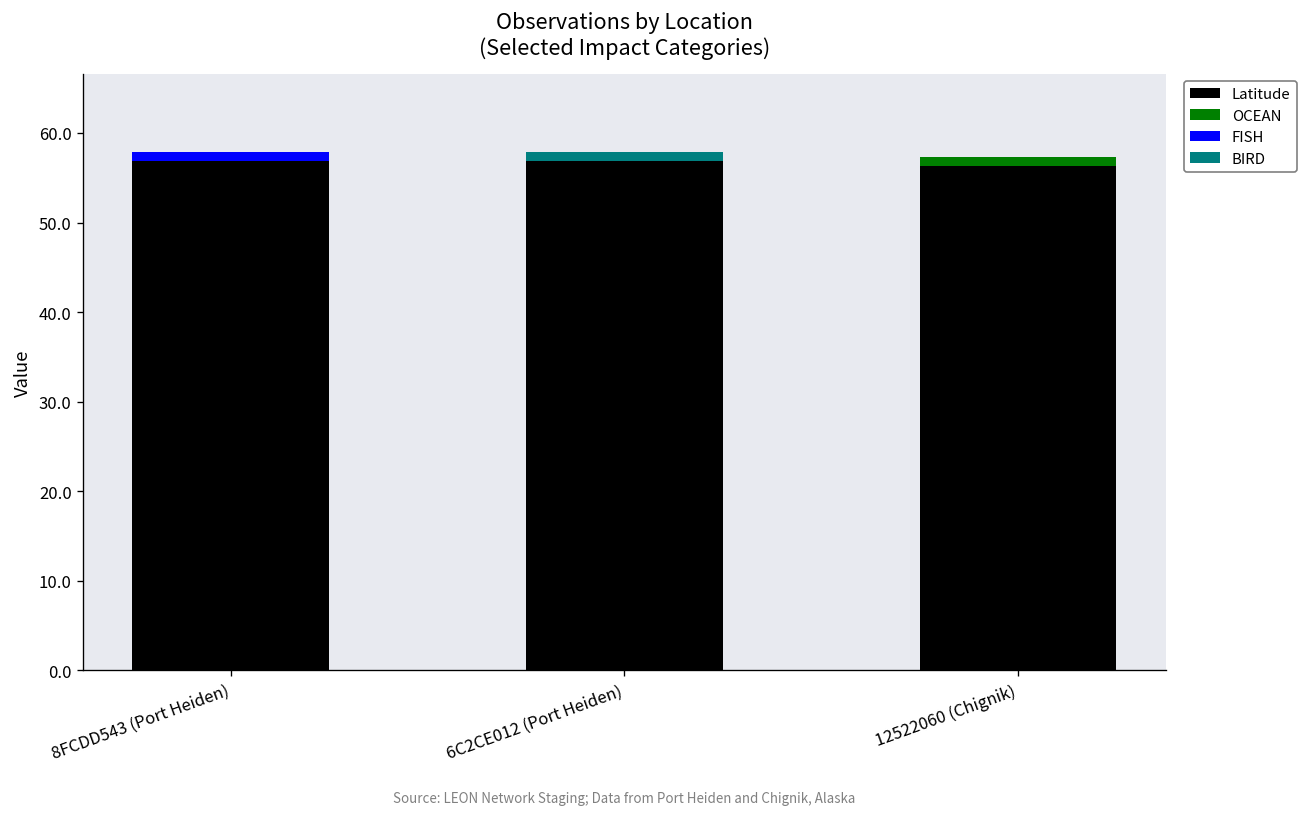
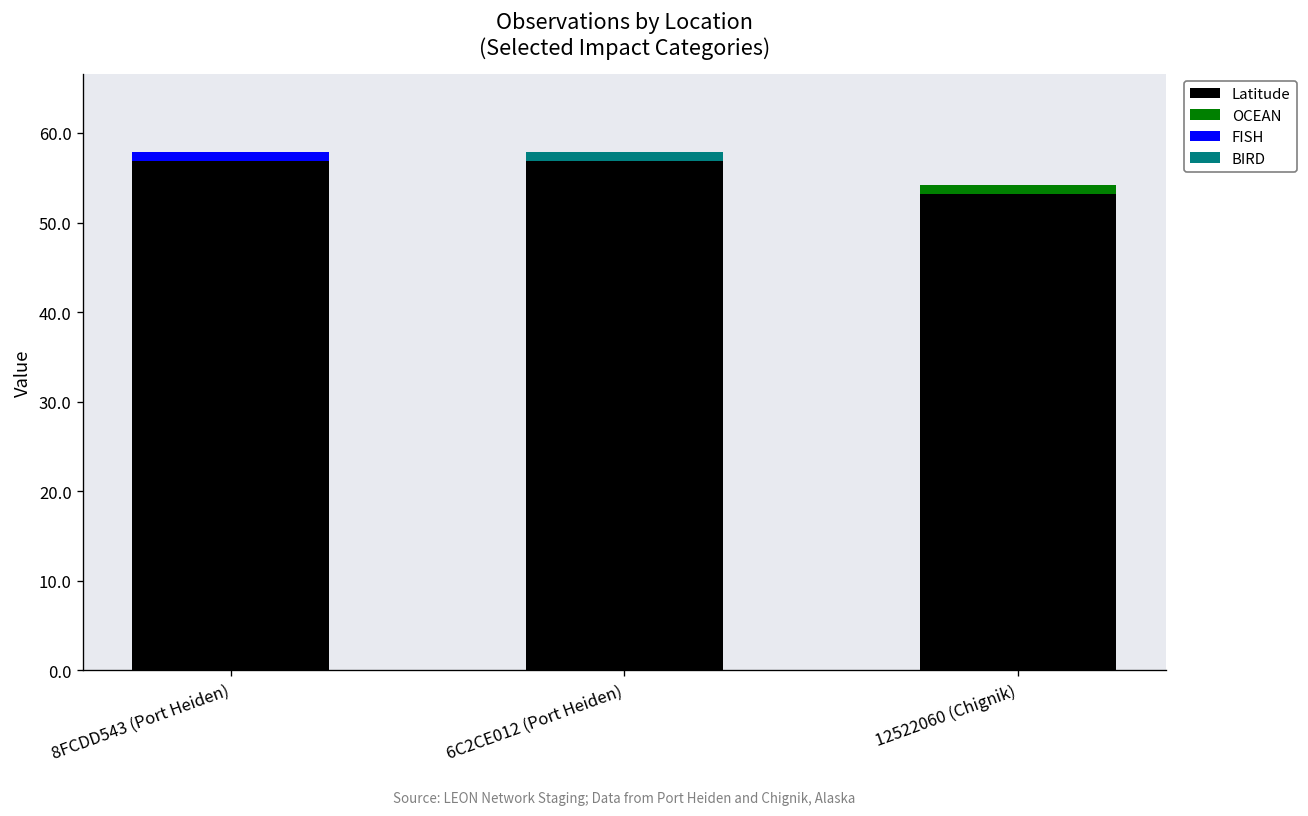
Latitude, 12522060 (Chignik): 56 -> 53
